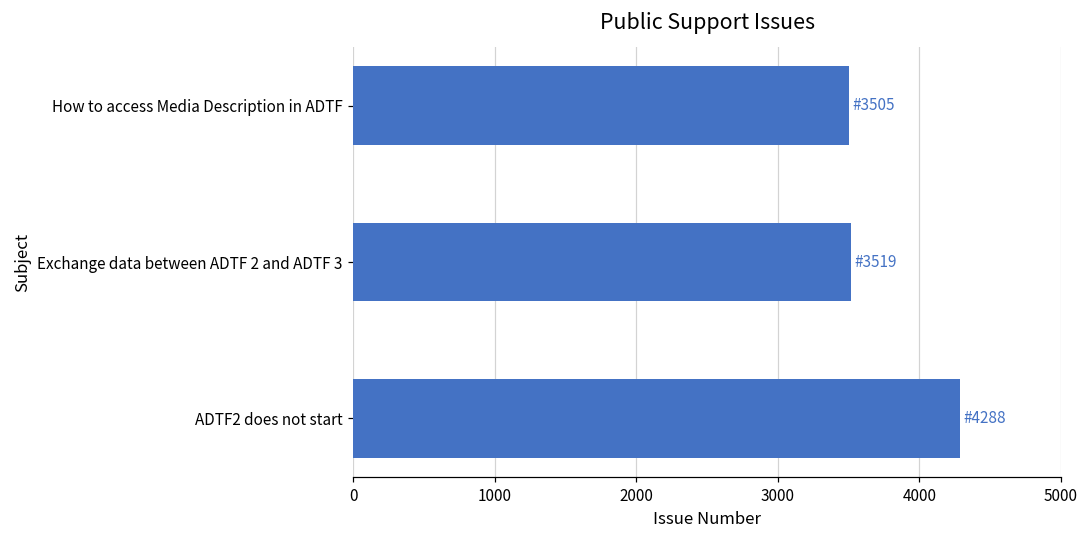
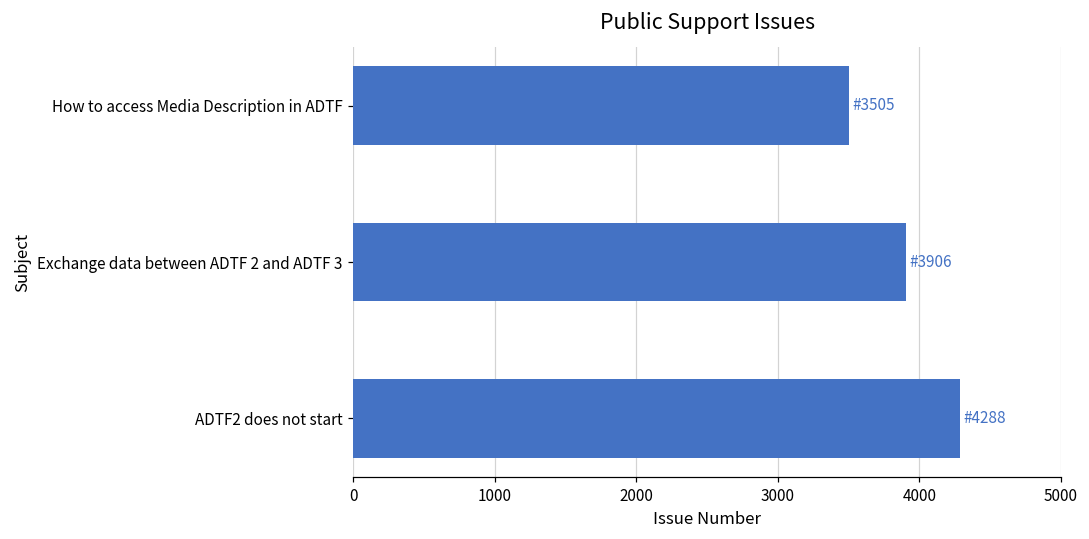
Exchange data between ADTF 2 and ADTF 3: 3519 -> 3906
